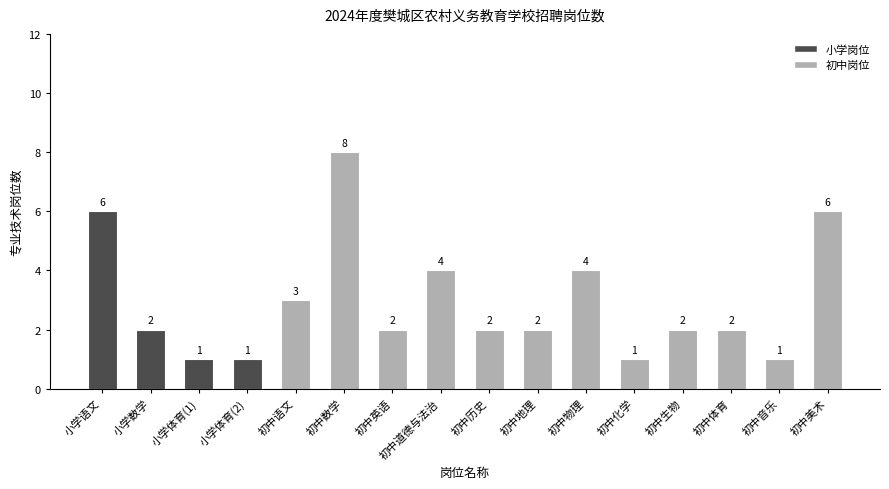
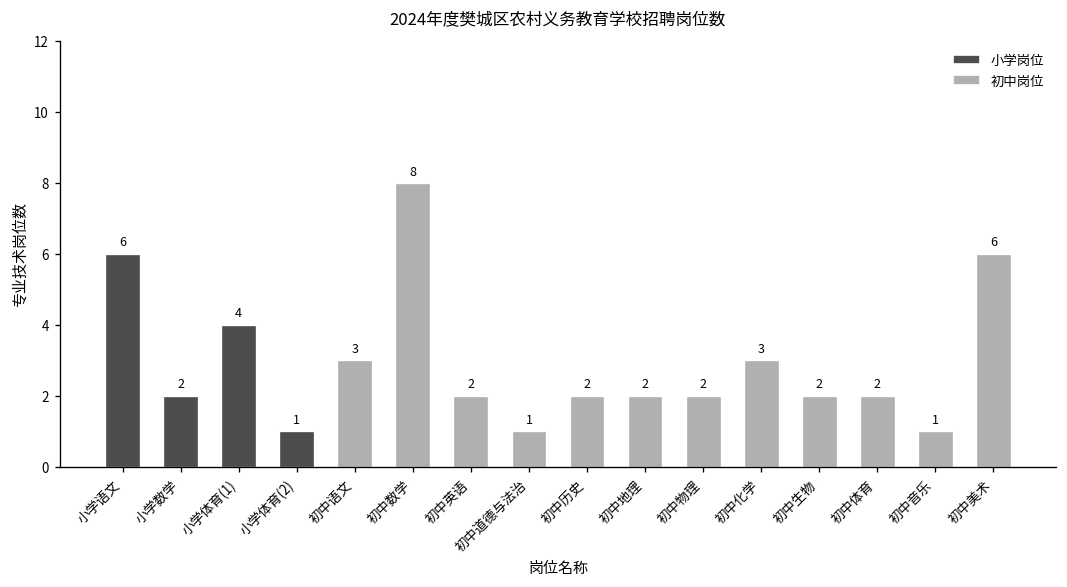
小学体育(1): 1 -> 4
初中道德与法治: 4 -> 1
初中物理: 4 -> 2
初中化学: 1 -> 3
